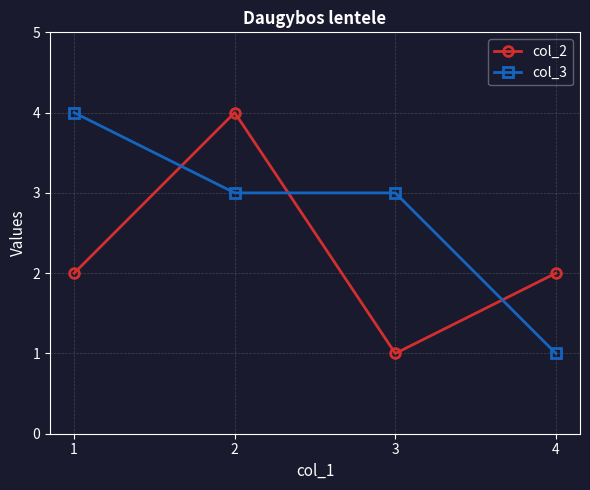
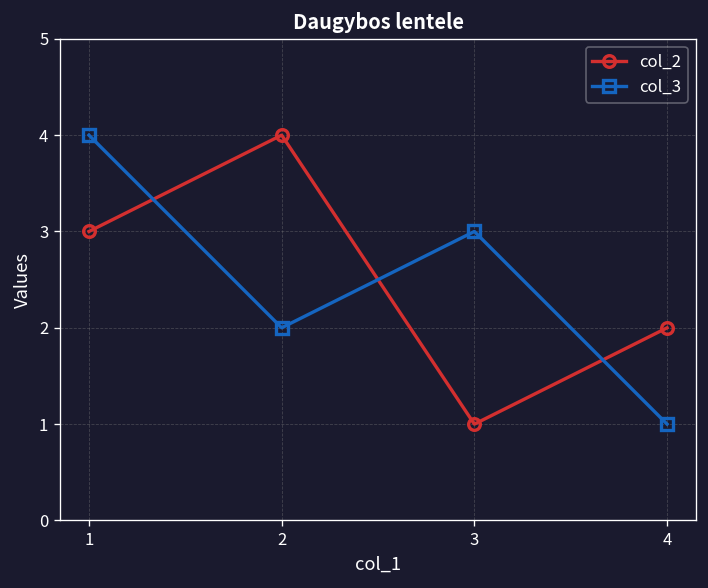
col_2, 1: 2 -> 3
col_3, 2: 3 -> 2
